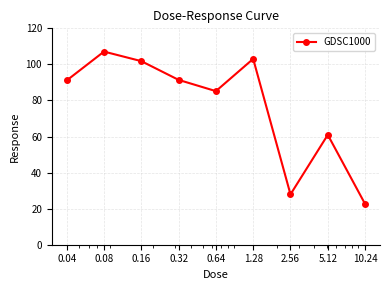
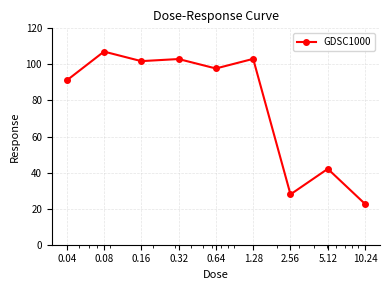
0.32: 91 -> 103
0.64: 85 -> 98
5.12: 61 -> 42
